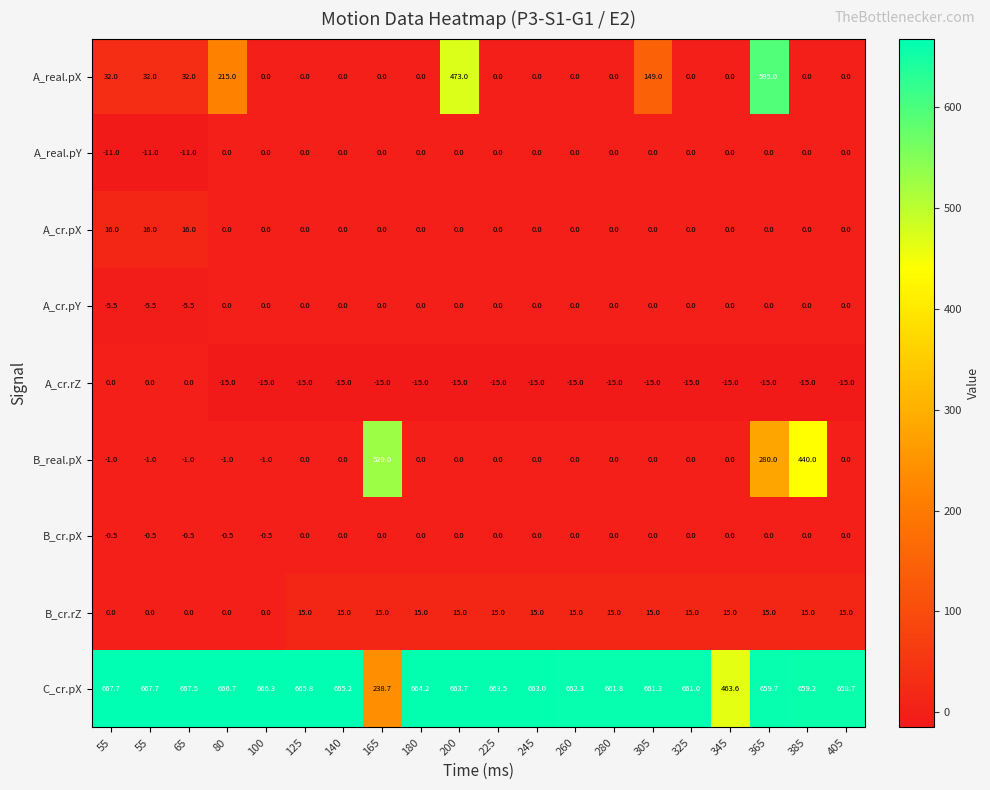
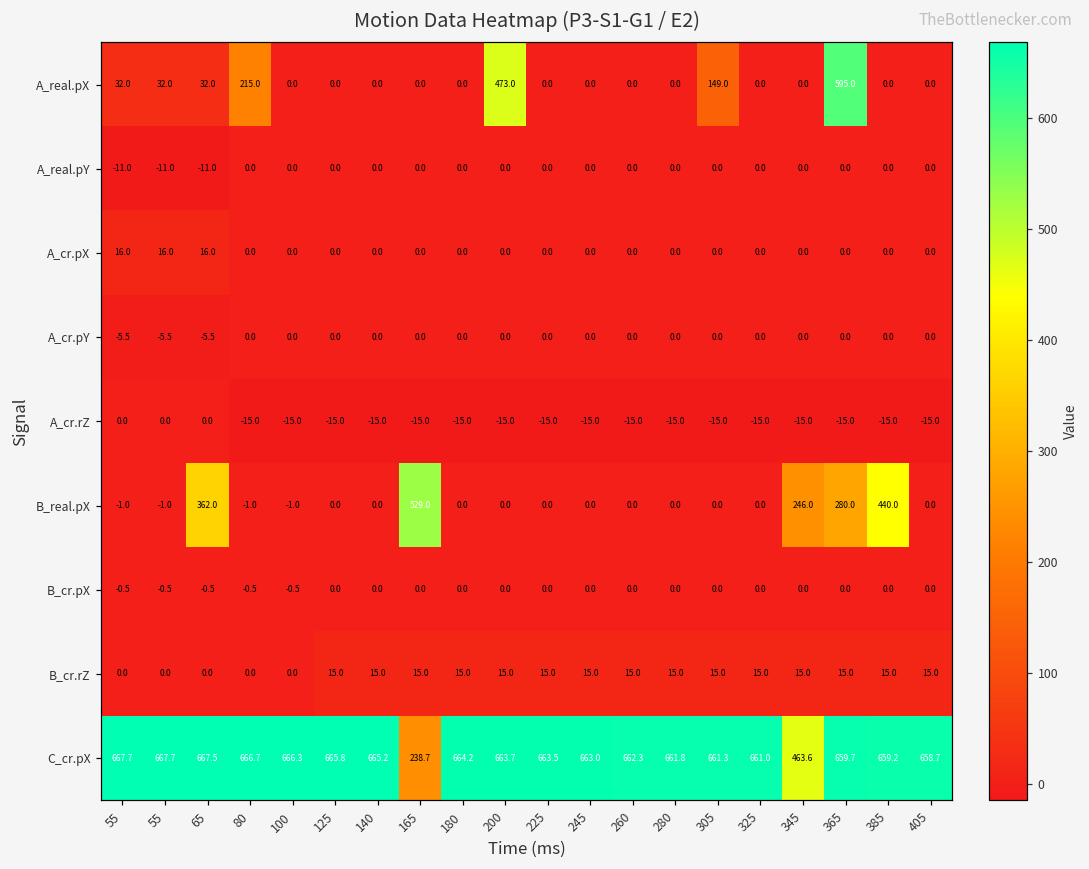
B_real.pX, 65: -1.0 -> 362.0
B_real.pX, 345: 0.0 -> 246.0
